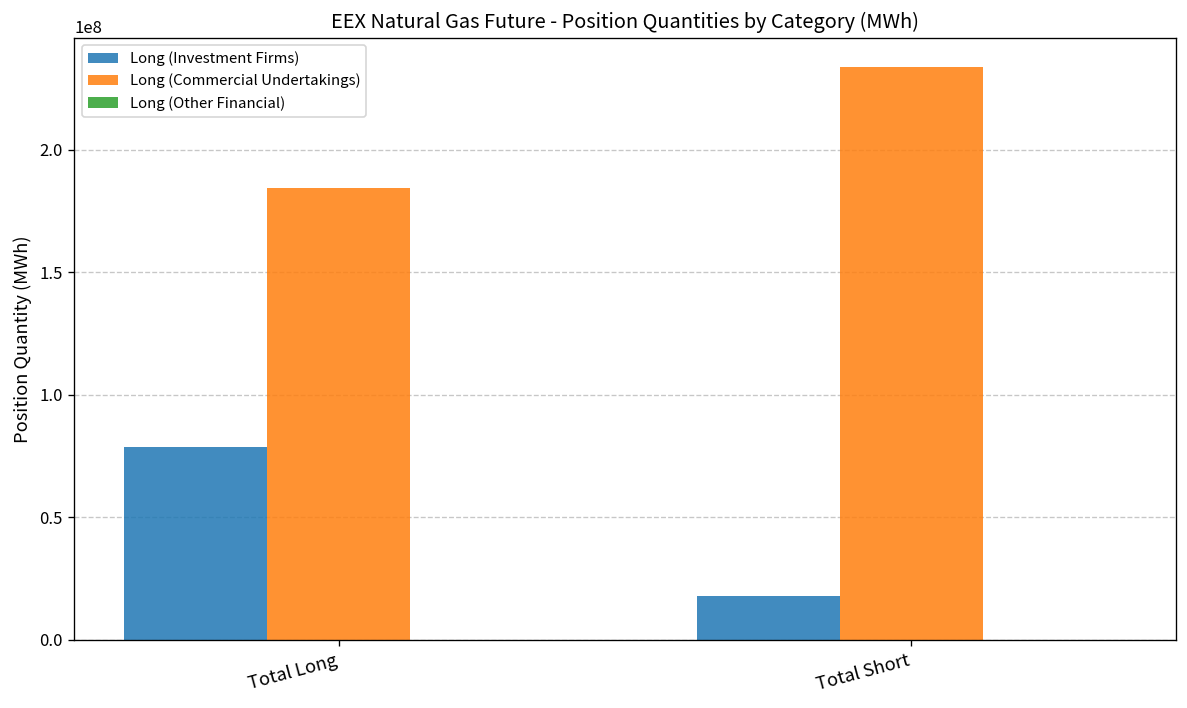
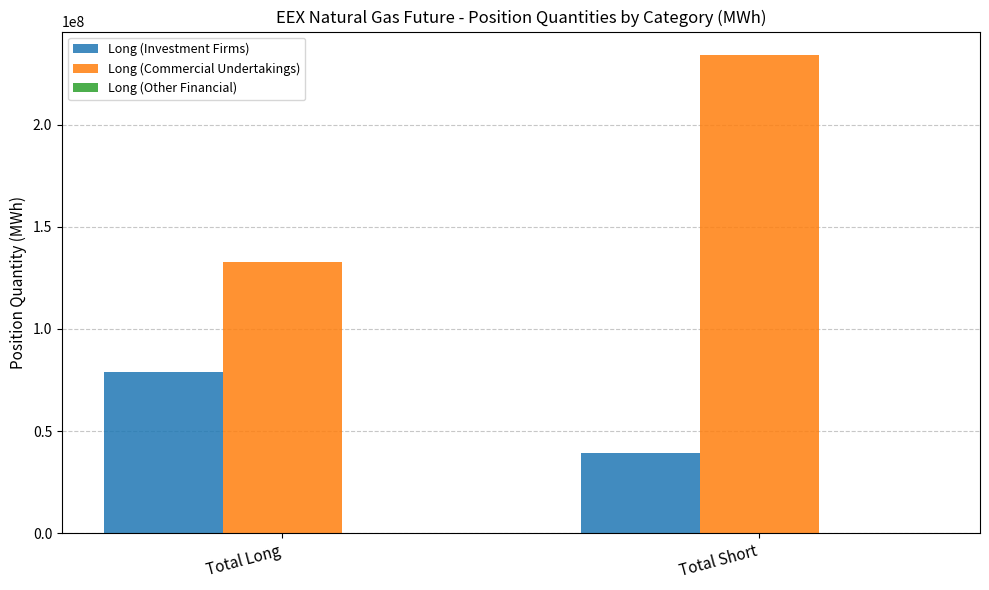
Long (Commercial Undertakings), Total Long: 184000000 -> 133000000
Long (Investment Firms), Total Short: 18000000 -> 39000000
